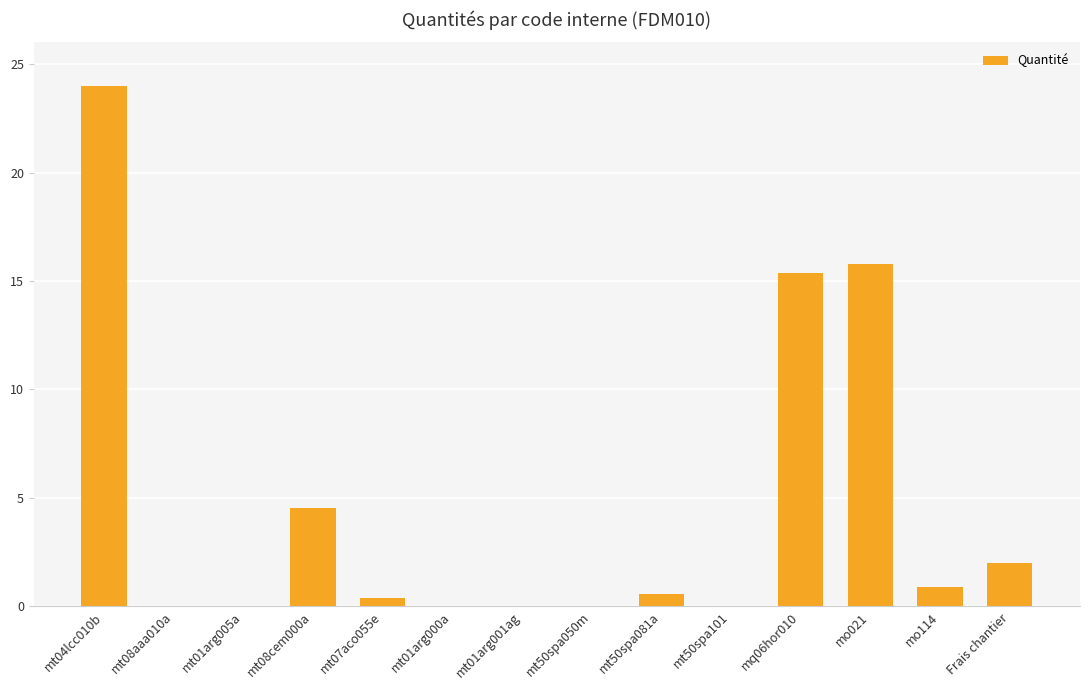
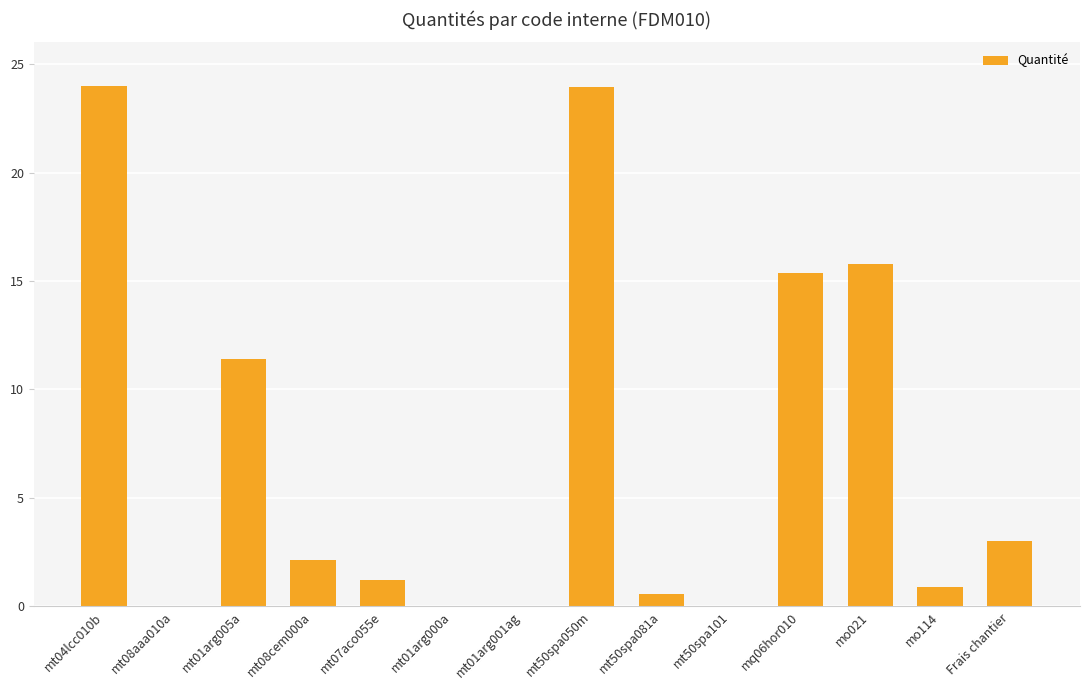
mt01arg005a: 0.0 -> 11.4
mt08cem000a: 4.5 -> 2.2
mt07aco055e: 0.4 -> 1.2
mt50spa050m: 0.0 -> 23.9
Frais chantier: 2 -> 3
